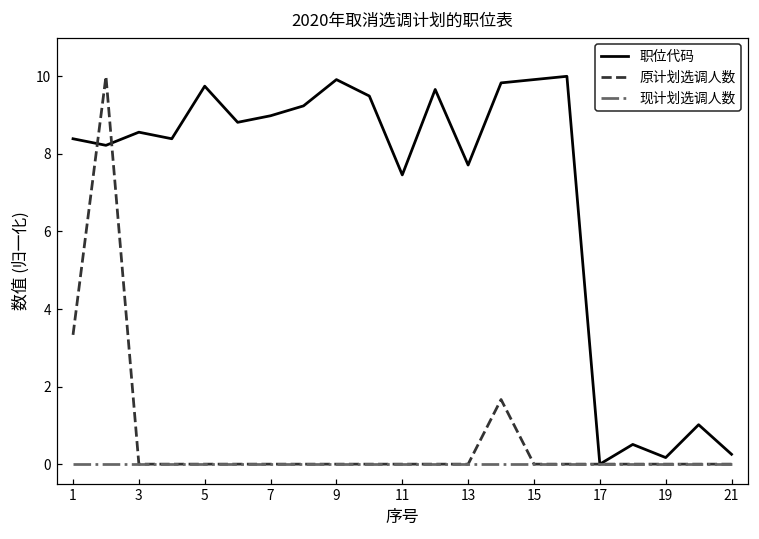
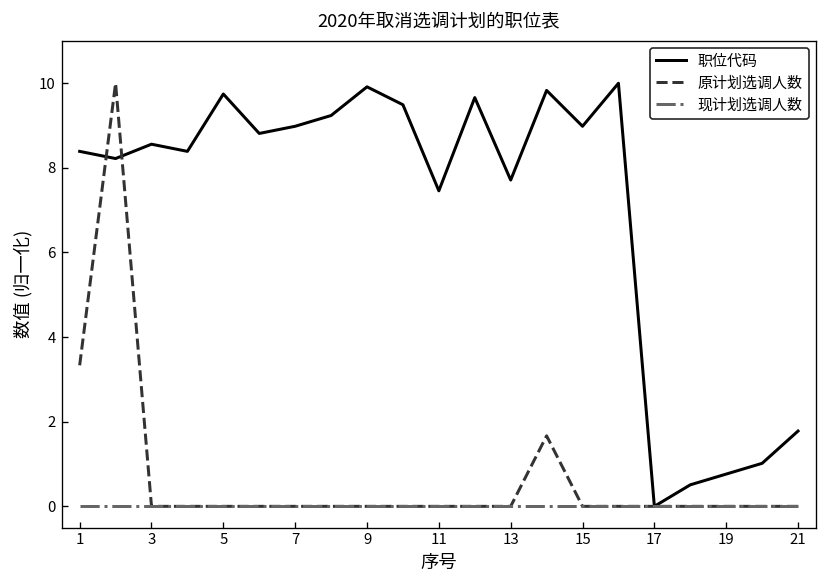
职位代码, 15: 9.9 -> 9.0
职位代码, 19: 0.2 -> 0.8
职位代码, 21: 0.3 -> 1.8
